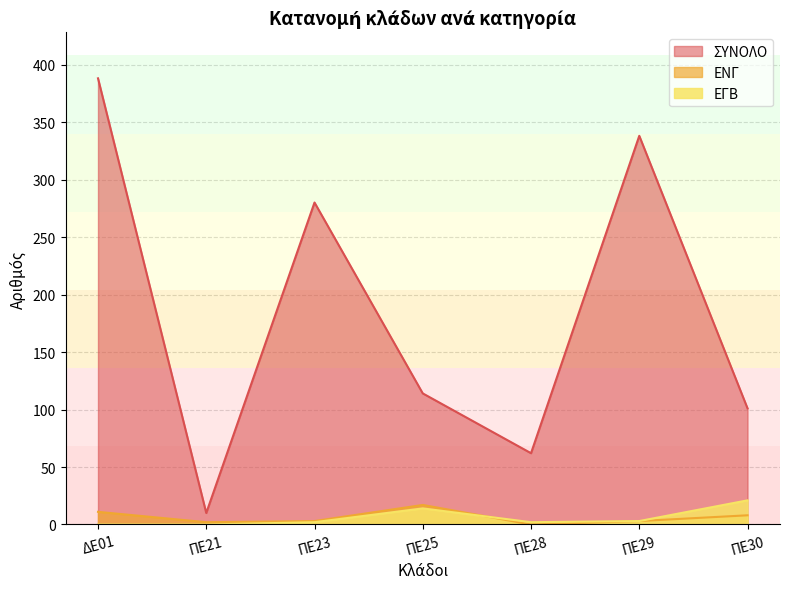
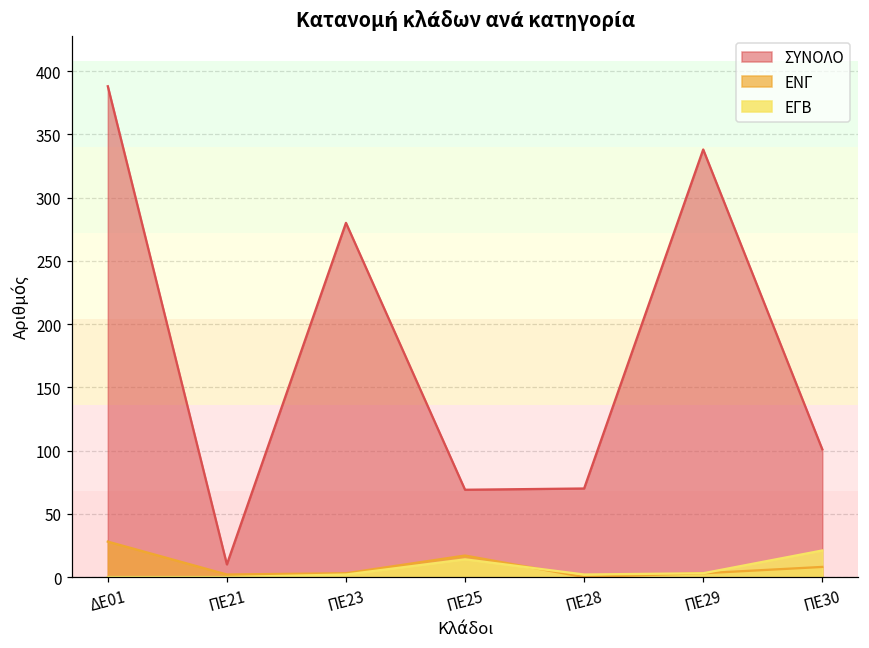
ΕΝΓ, ΔΕ01: 11 -> 28
ΣΥΝΟΛΟ, ΠΕ25: 114 -> 69
ΣΥΝΟΛΟ, ΠΕ28: 62 -> 70
